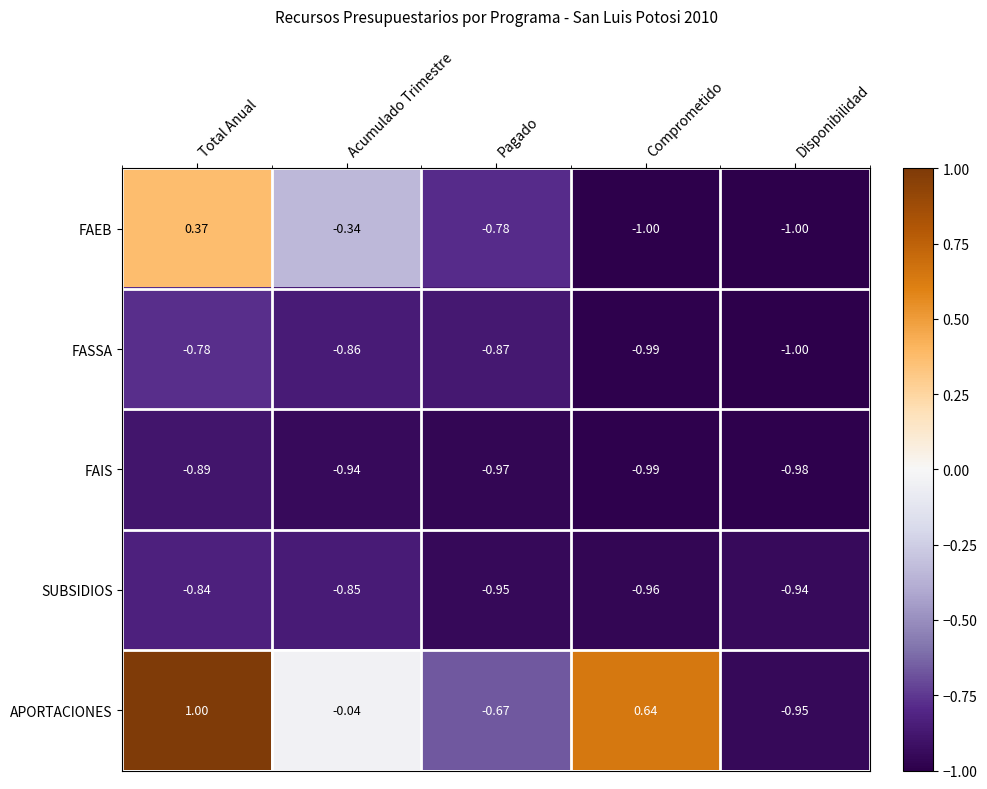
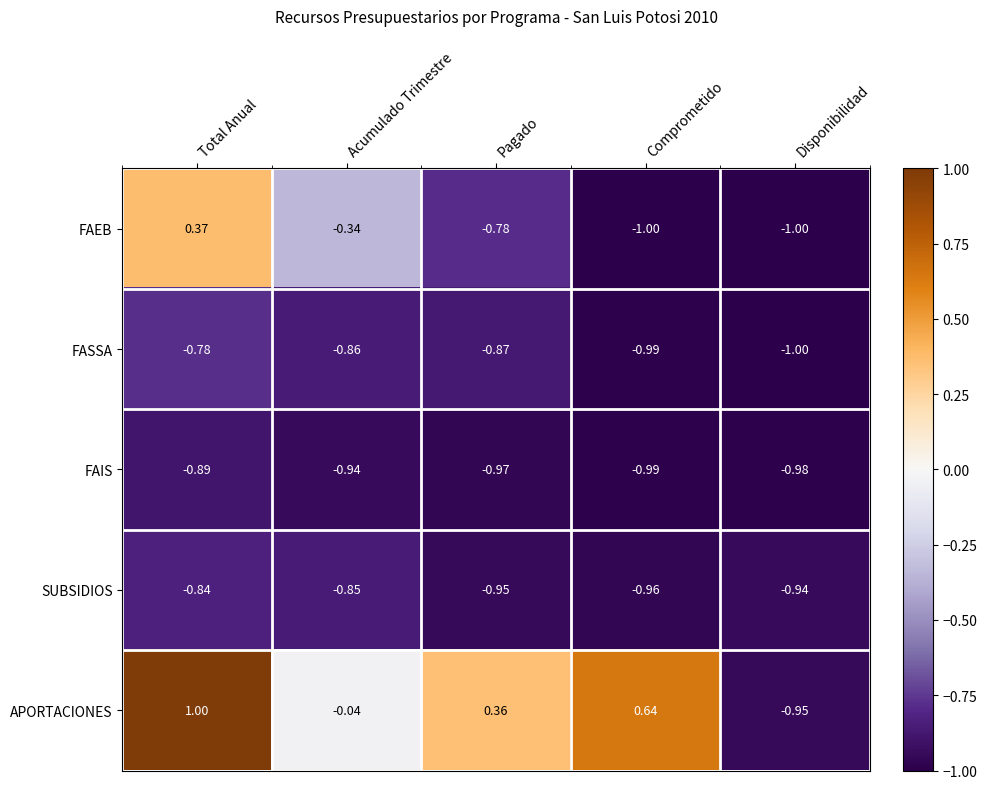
APORTACIONES, Pagado: -0.67 -> 0.36
